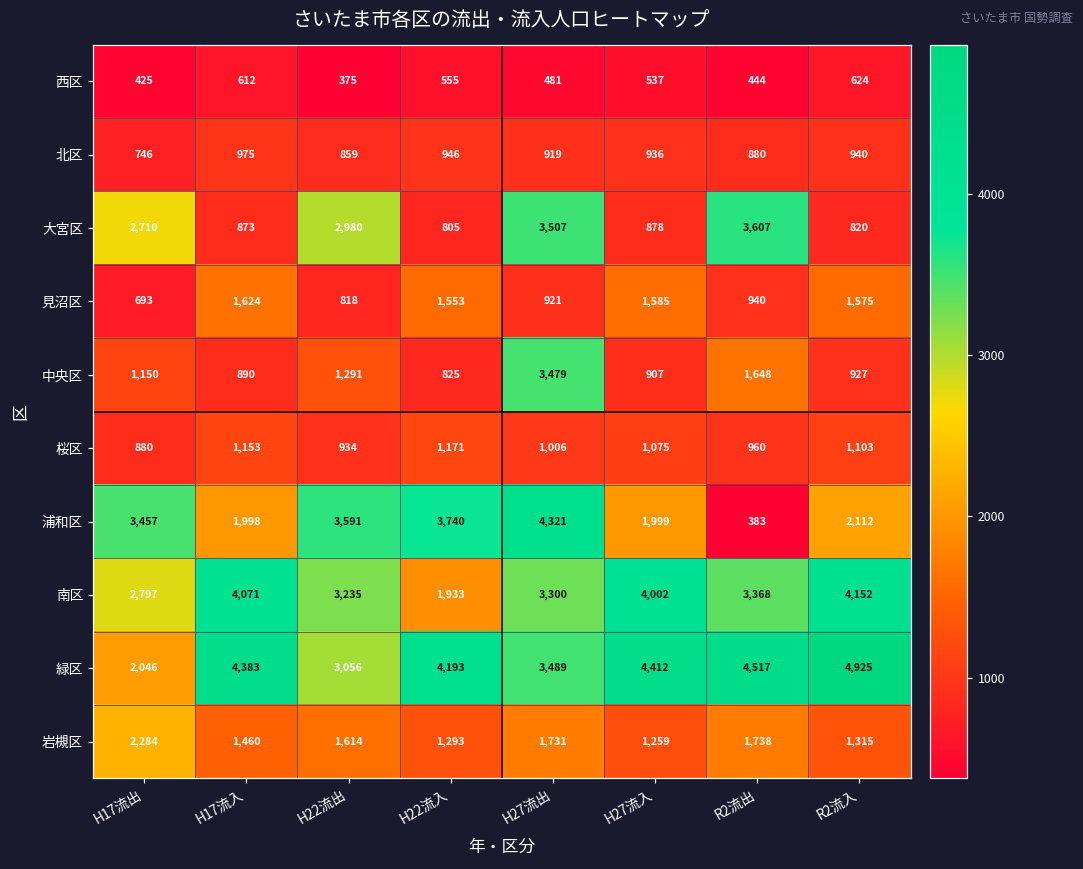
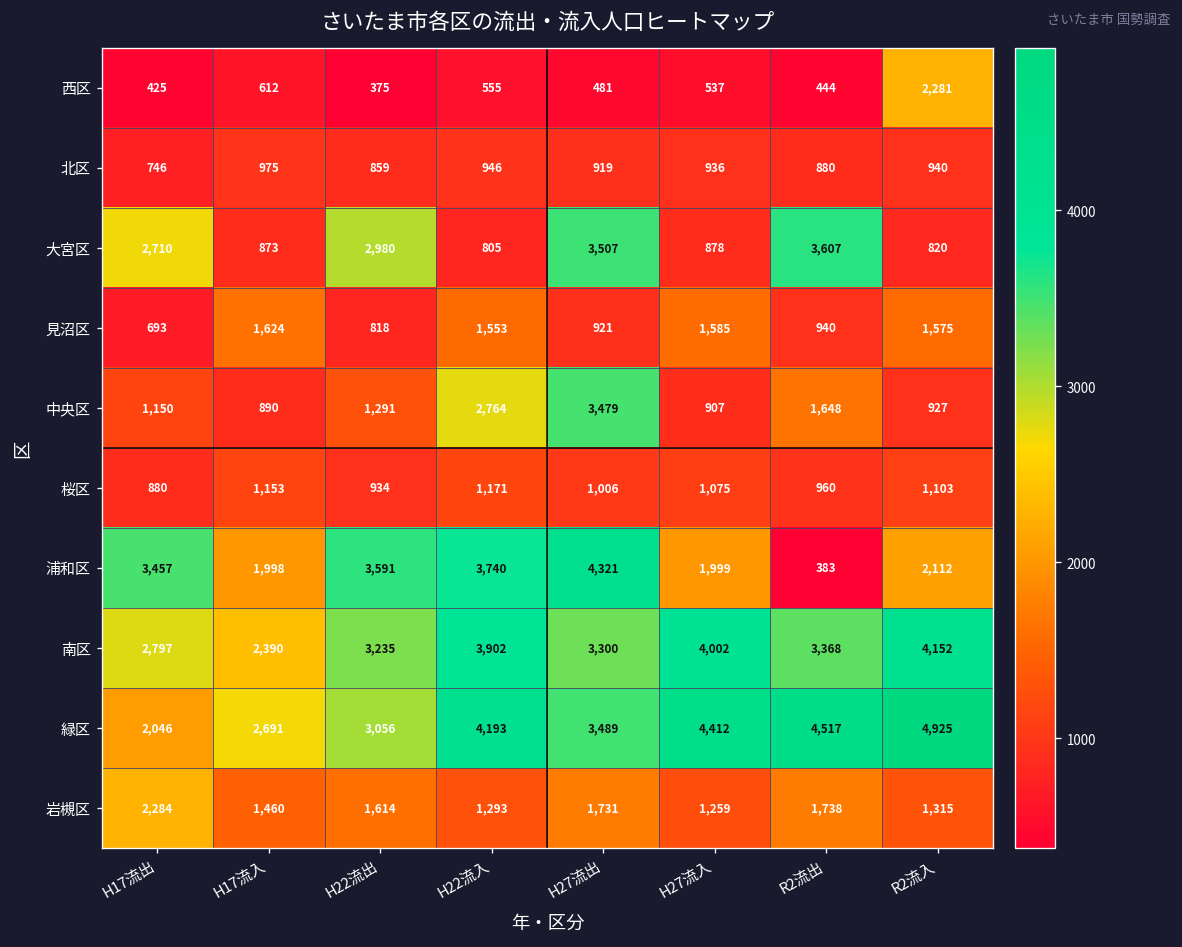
西区, R2流入: 624 -> 2,281
中央区, H22流入: 825 -> 2,764
南区, H17流入: 4,071 -> 2,390
南区, H22流入: 1,933 -> 3,902
緑区, H17流入: 4,383 -> 2,691
